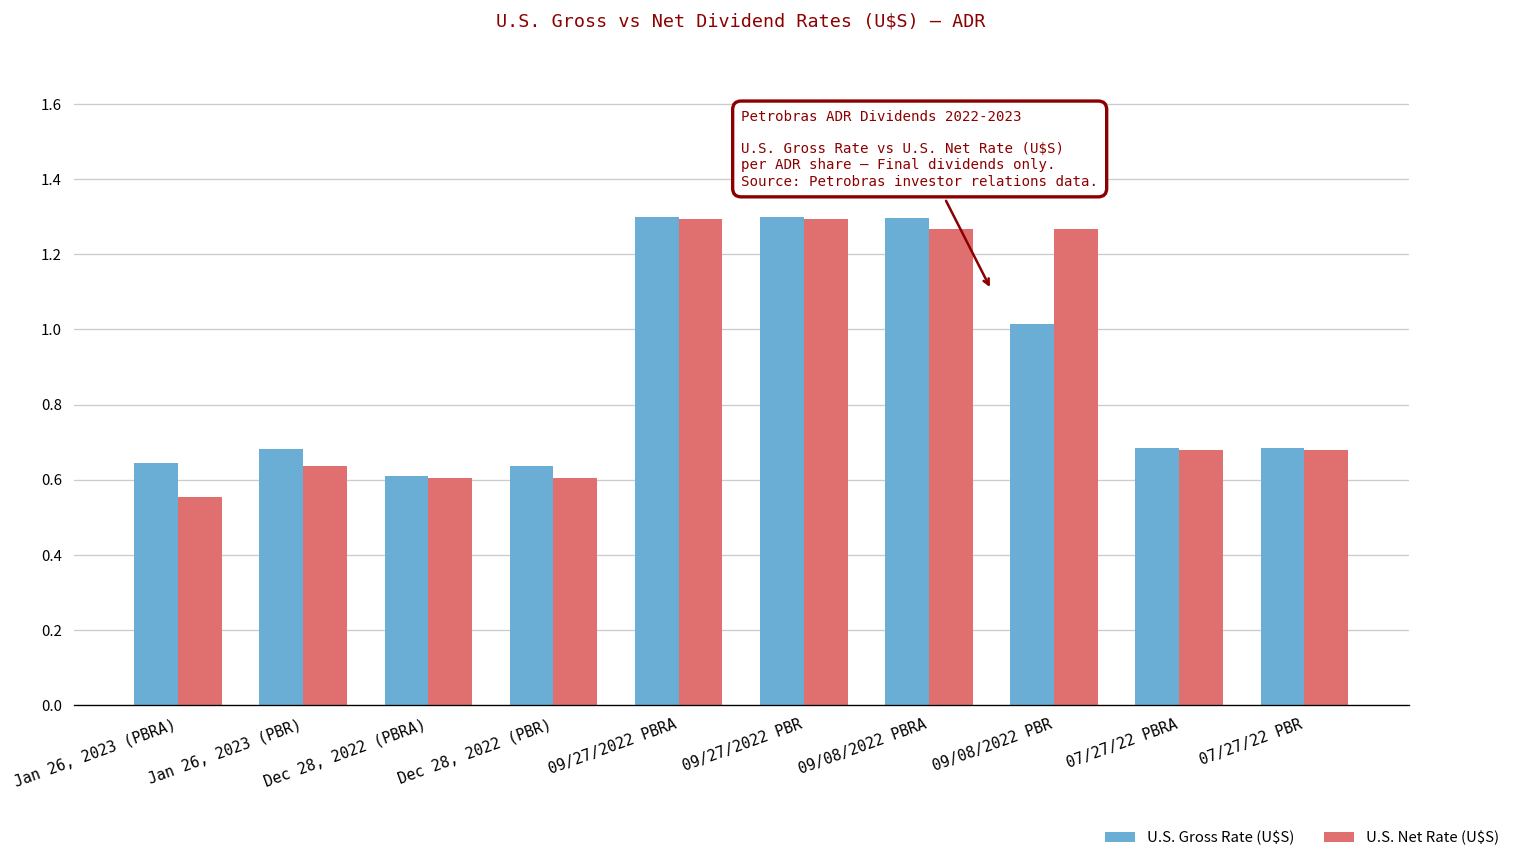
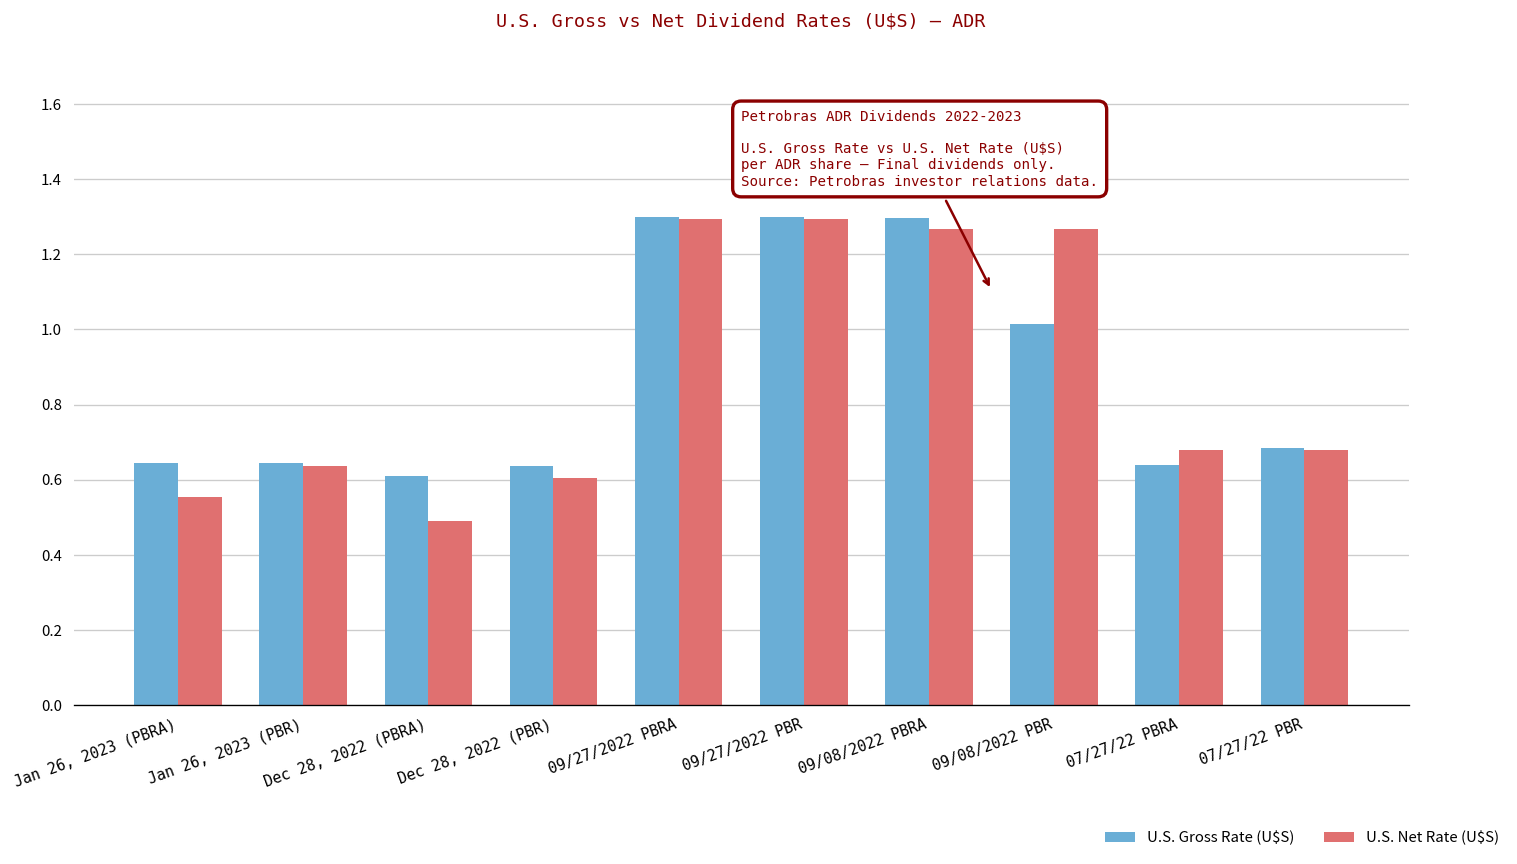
U.S. Gross Rate (U$S), Jan 26, 2023 (PBR): 0.68 -> 0.65
U.S. Net Rate (U$S), Dec 28, 2022 (PBRA): 0.60 -> 0.49
U.S. Gross Rate (U$S), 07/27/22 PBRA: 0.68 -> 0.64
